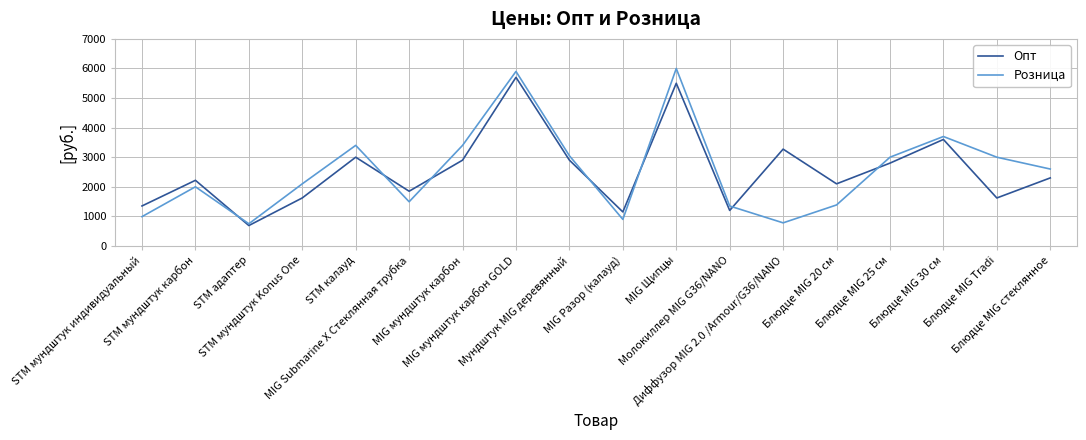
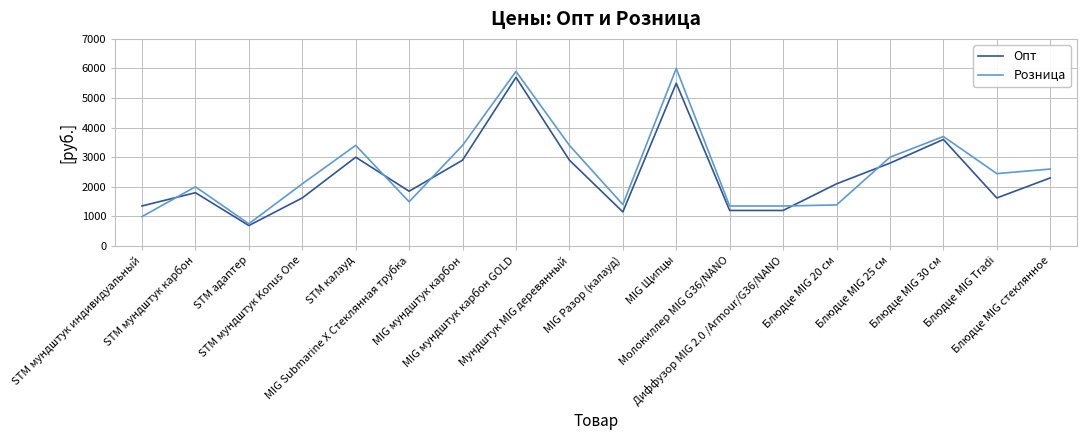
Опт, STM мундштук карбон: 2200 -> 1800
Розница, Мундштук MIG деревянный: 3000 -> 3400
Розница, MIG Разор (калауд): 900 -> 1400
Опт, Диффузор MIG 2.0 /Armour/G36/NANO: 3300 -> 1200
Розница, Диффузор MIG 2.0 /Armour/G36/NANO: 800 -> 1400
Розница, Блюдце MIG Tradi: 3000 -> 2400
